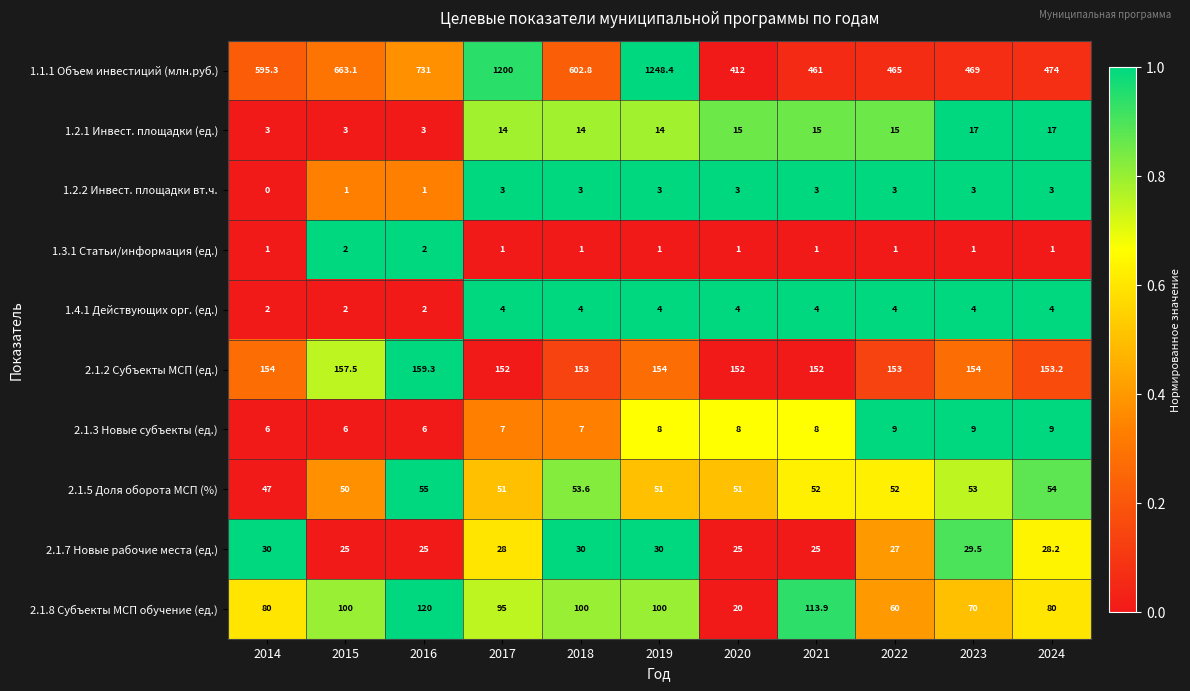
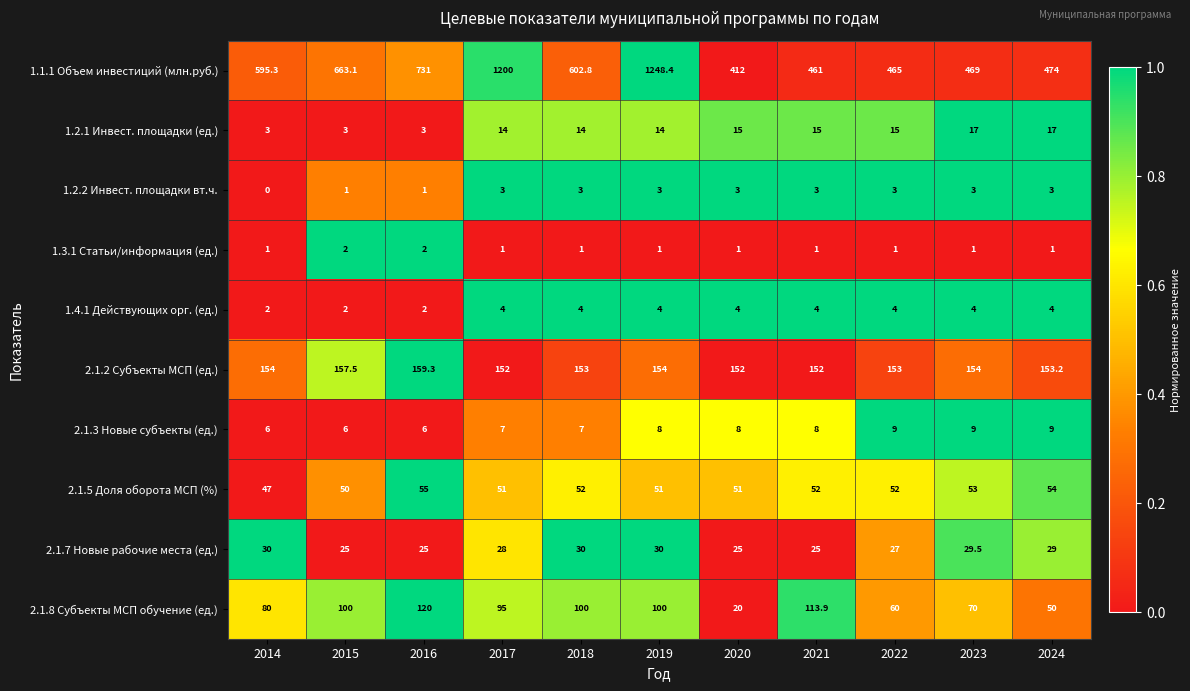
2.1.5 Доля оборота МСП (%), 2018: 53.6 -> 52
2.1.7 Новые рабочие места (ед.), 2024: 28.2 -> 29
2.1.8 Субъекты МСП обучение (ед.), 2024: 80 -> 50
